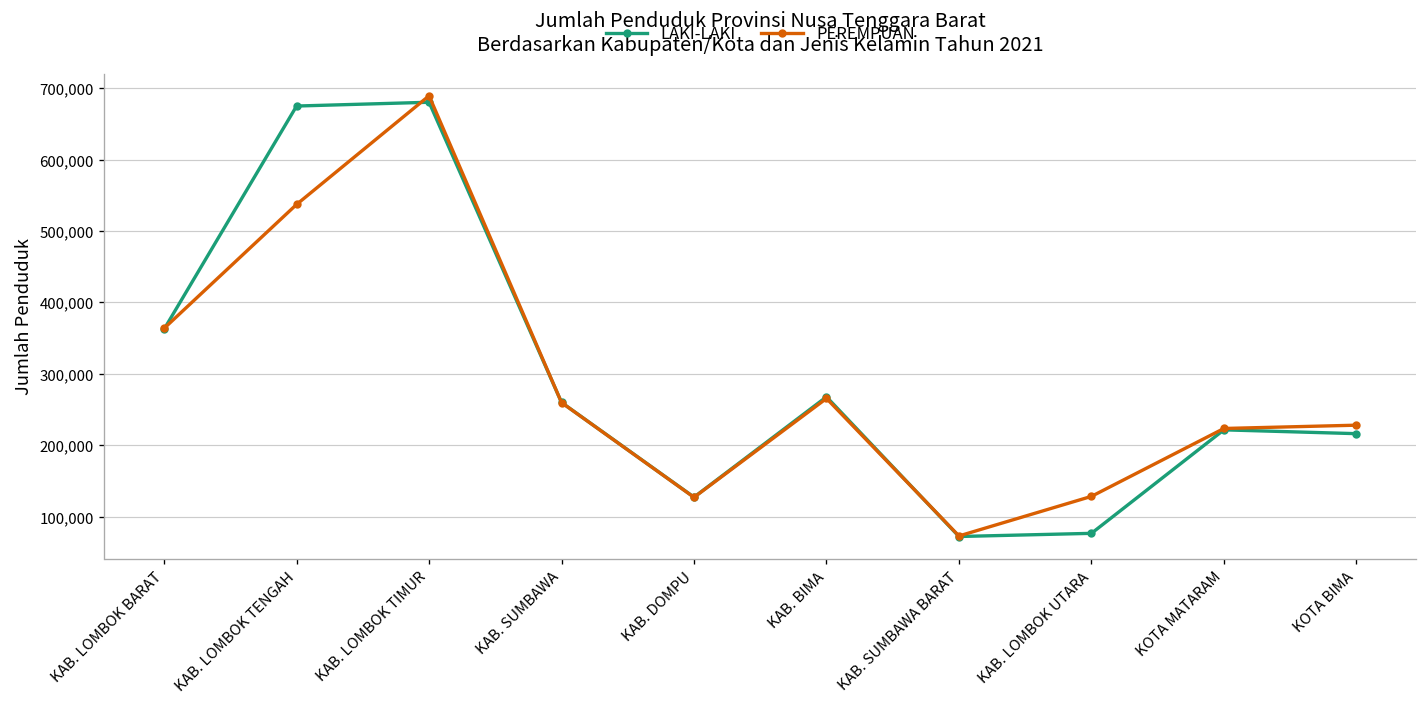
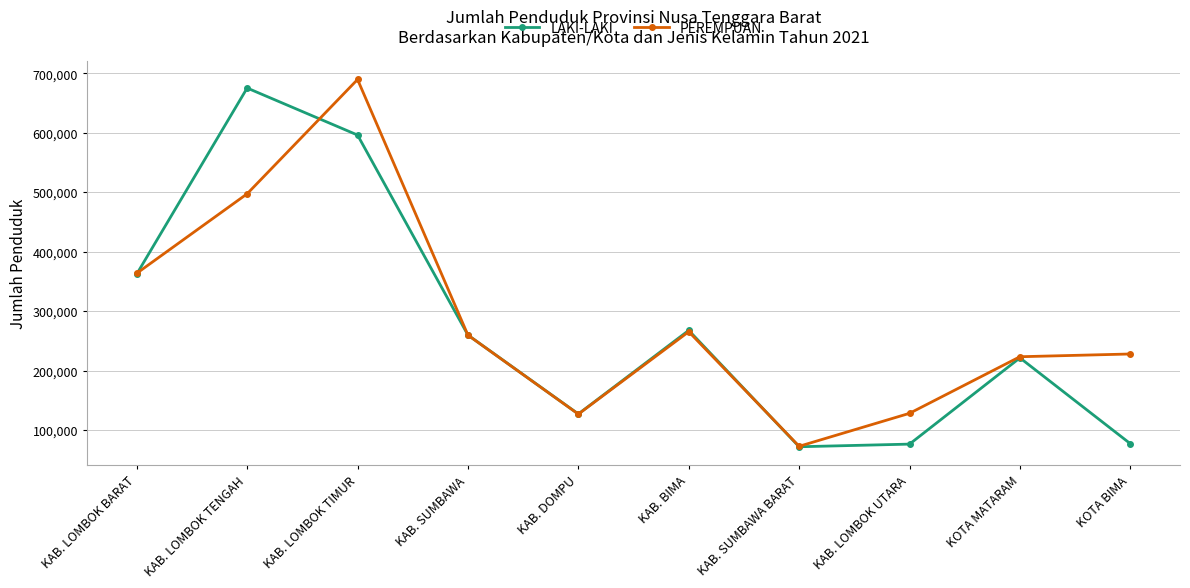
PEREMPUAN, KAB. LOMBOK TENGAH: 540,000 -> 500,000
LAKI-LAKI, KAB. LOMBOK TIMUR: 680,000 -> 600,000
LAKI-LAKI, KOTA BIMA: 220,000 -> 80,000
